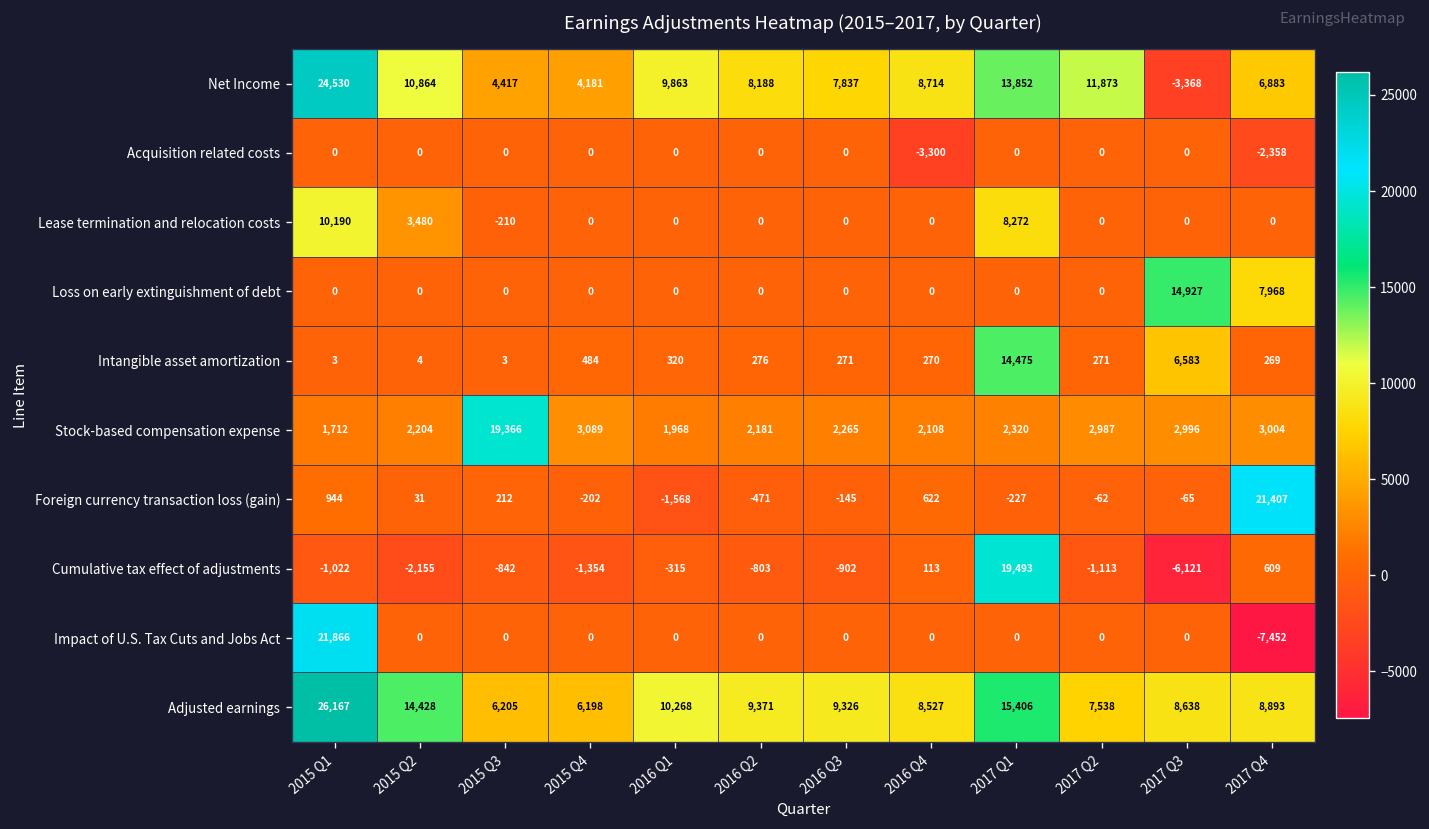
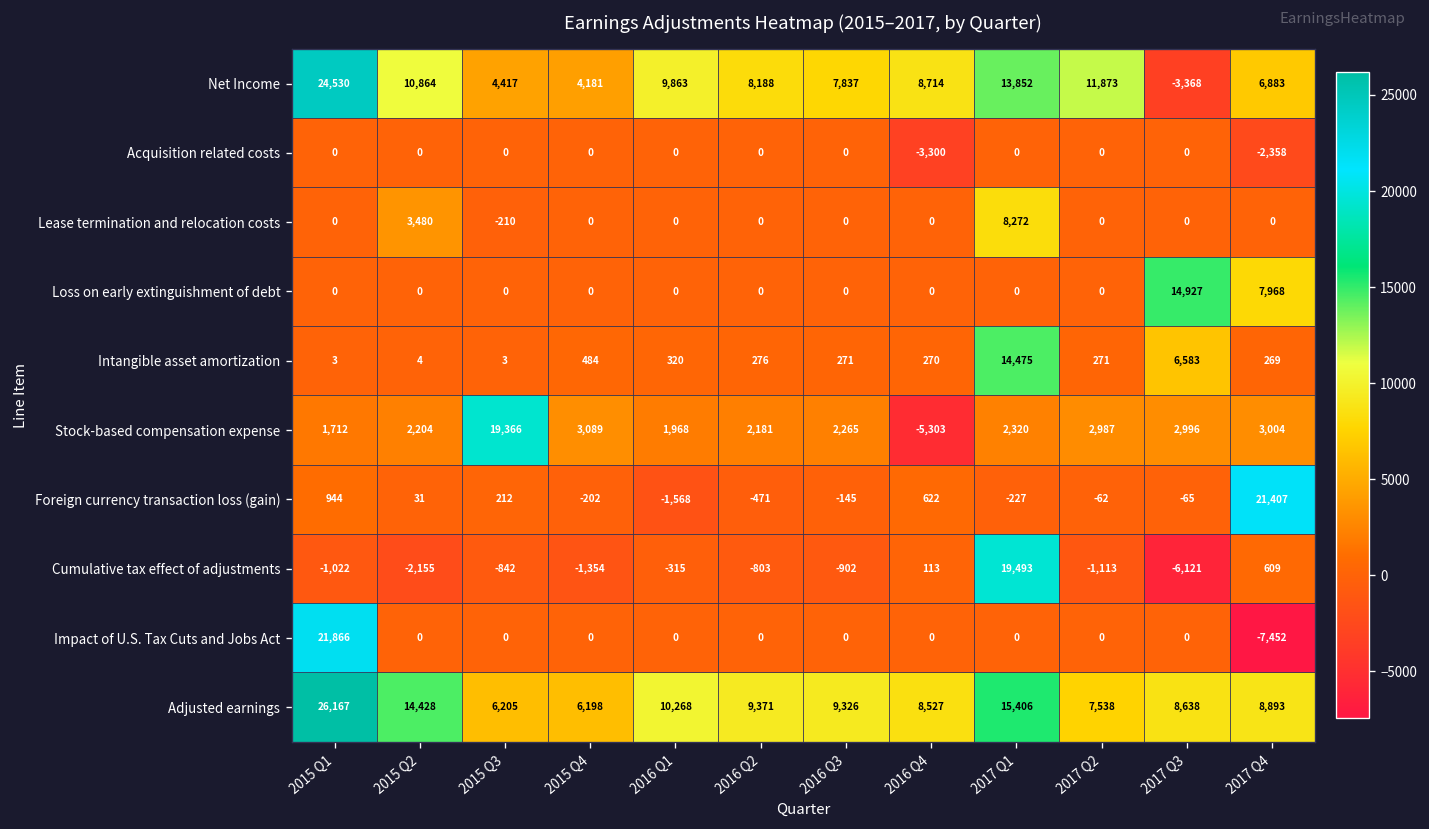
Lease termination and relocation costs, 2015 Q1: 10,190 -> 0
Stock-based compensation expense, 2016 Q4: 2,108 -> -5,303
